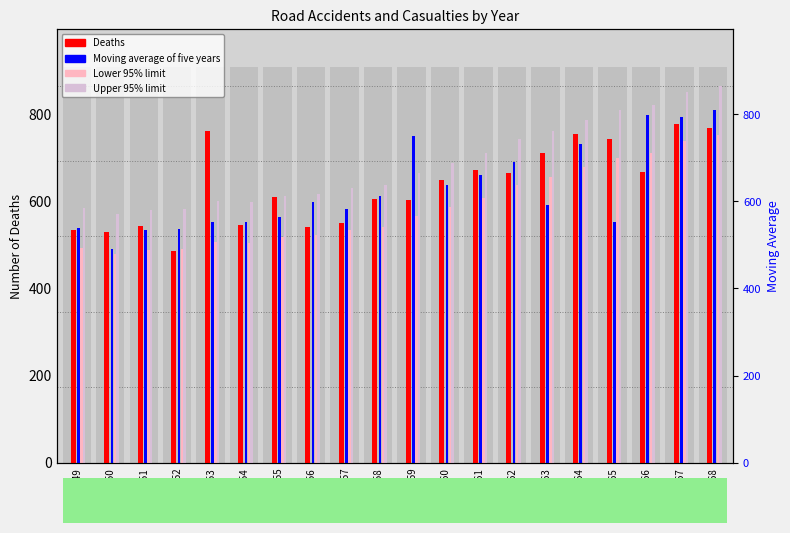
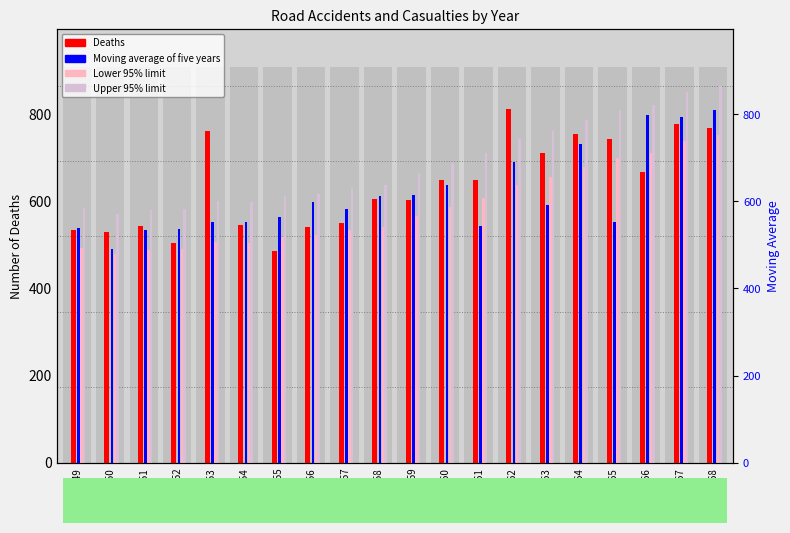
Deaths, 1952: 490 -> 500
Deaths, 1955: 610 -> 490
Moving average of five years, 1959: 750 -> 620
Deaths, 1961: 670 -> 650
Moving average of five years, 1961: 660 -> 540
Deaths, 1962: 660 -> 810
